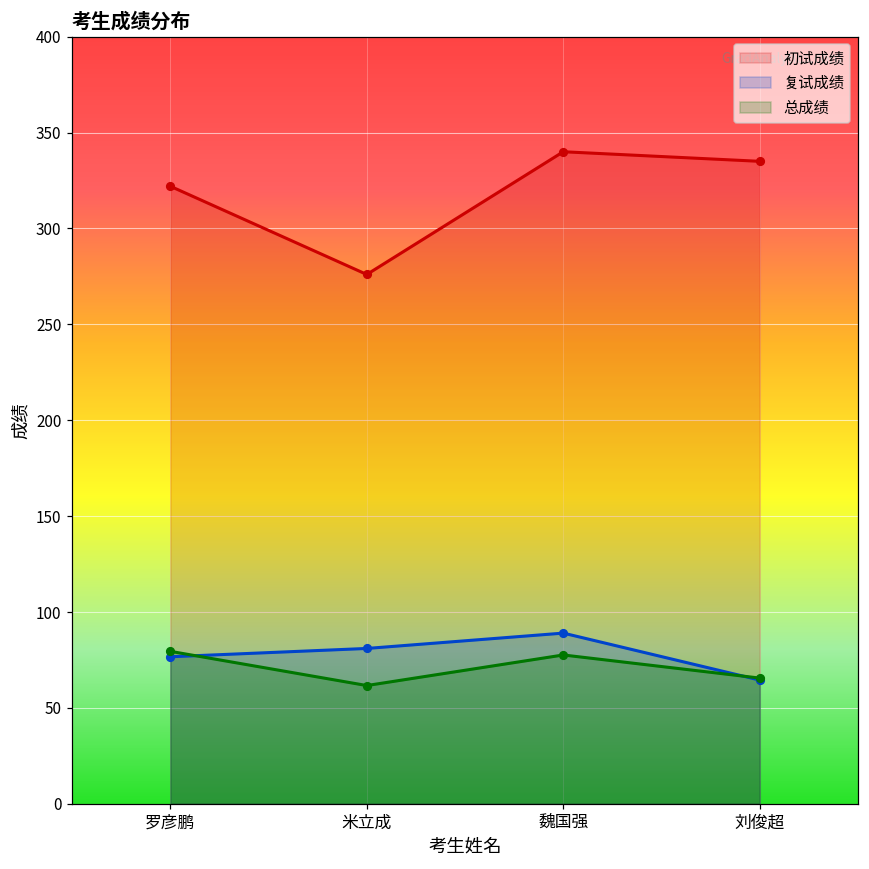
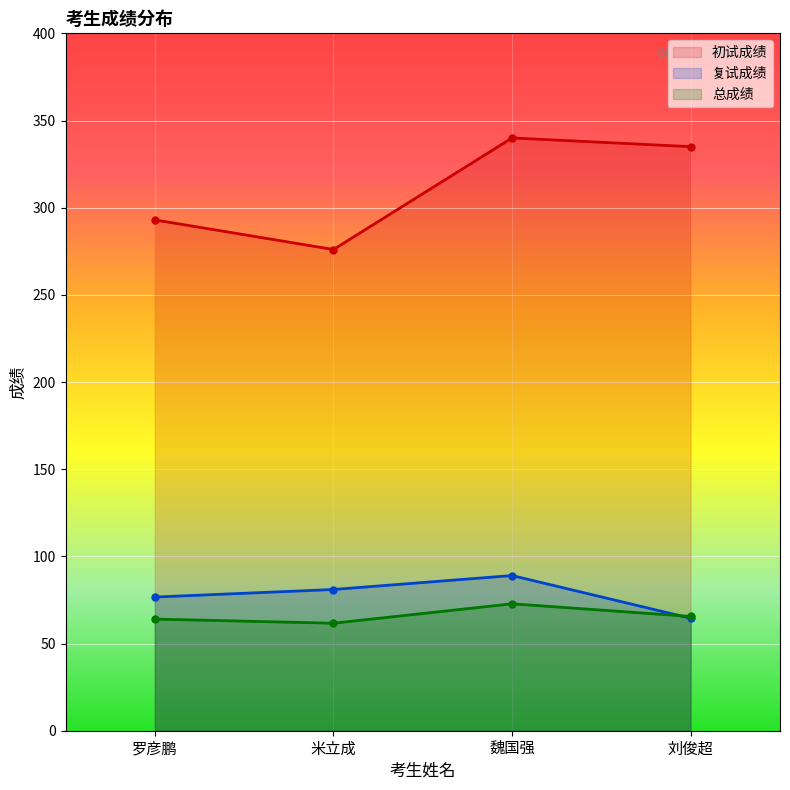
初试成绩, 罗彦鹏: 322 -> 293
总成绩, 罗彦鹏: 80 -> 64
总成绩, 魏国强: 78 -> 73
